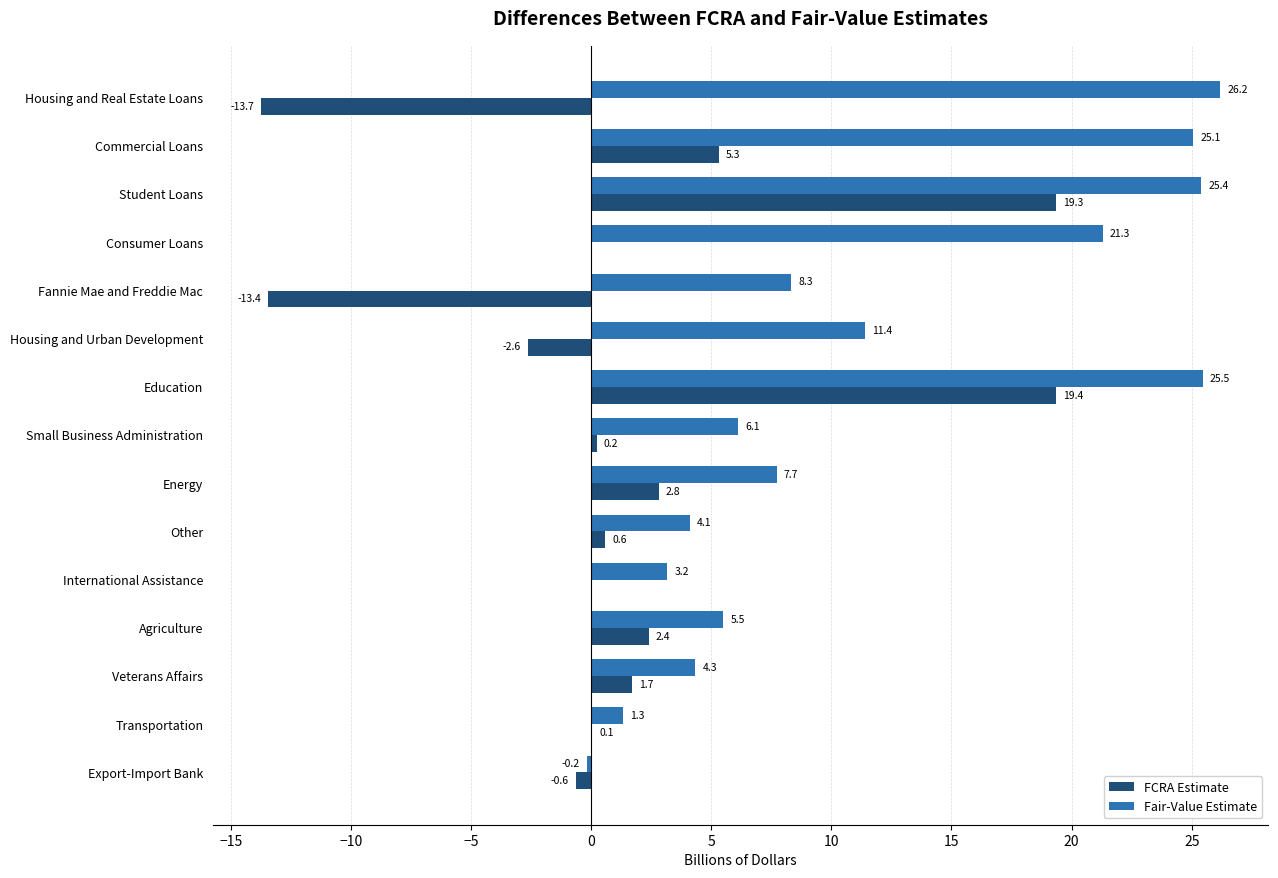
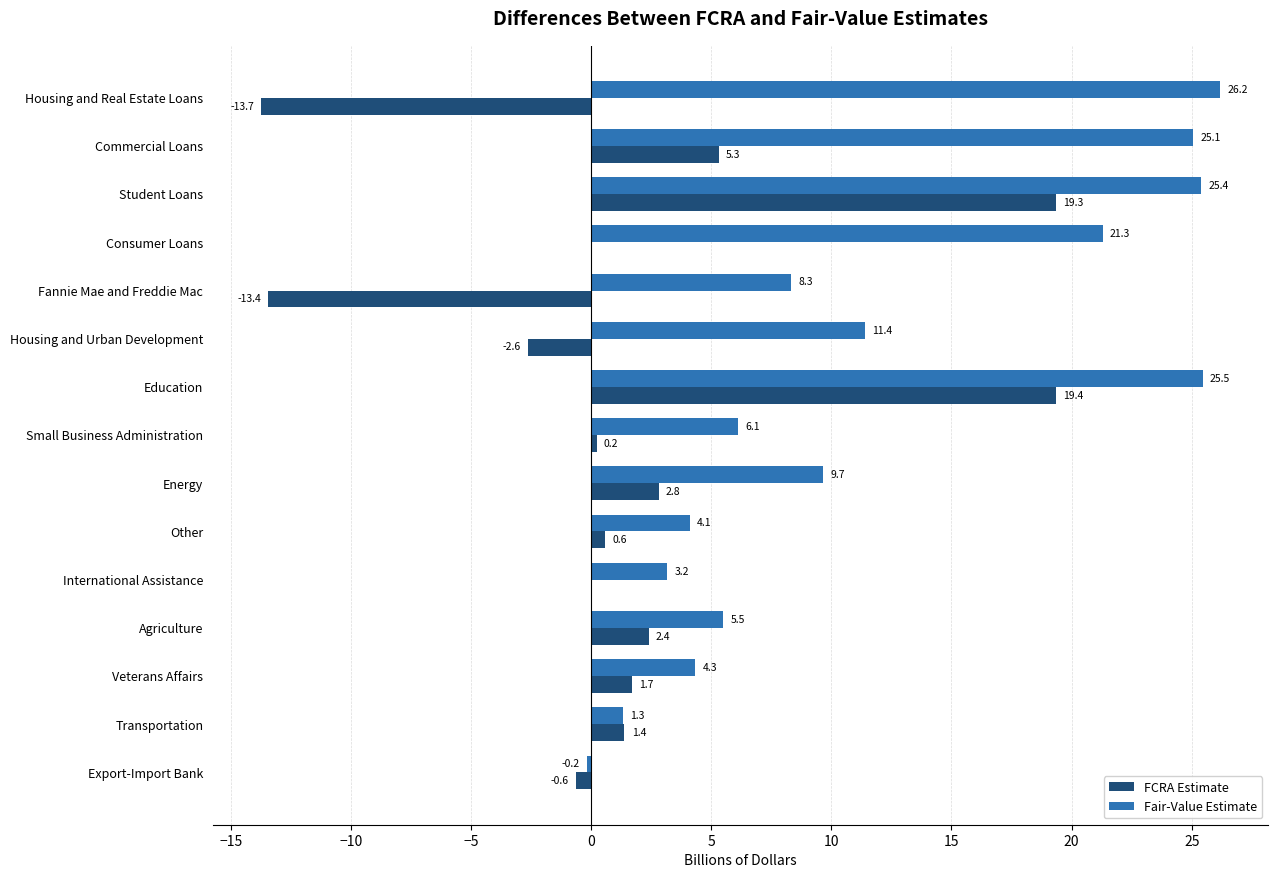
Fair-Value Estimate, Energy: 7.7 -> 9.7
FCRA Estimate, Transportation: 0.1 -> 1.4
